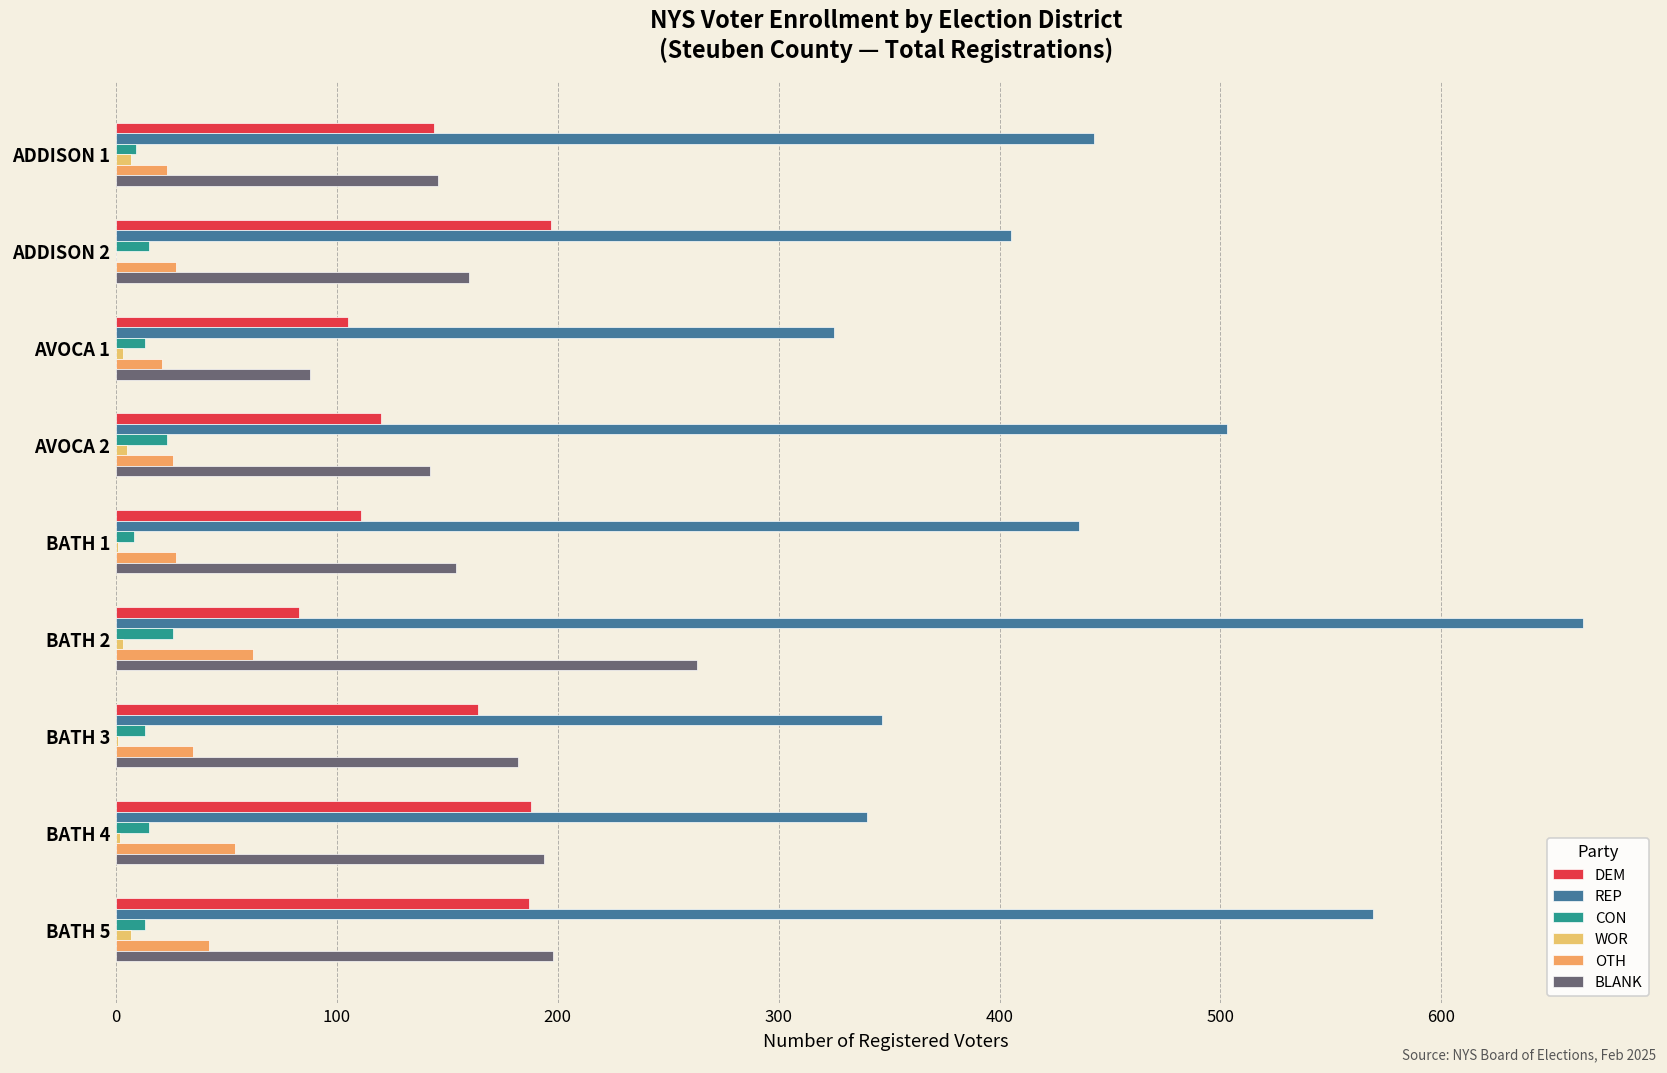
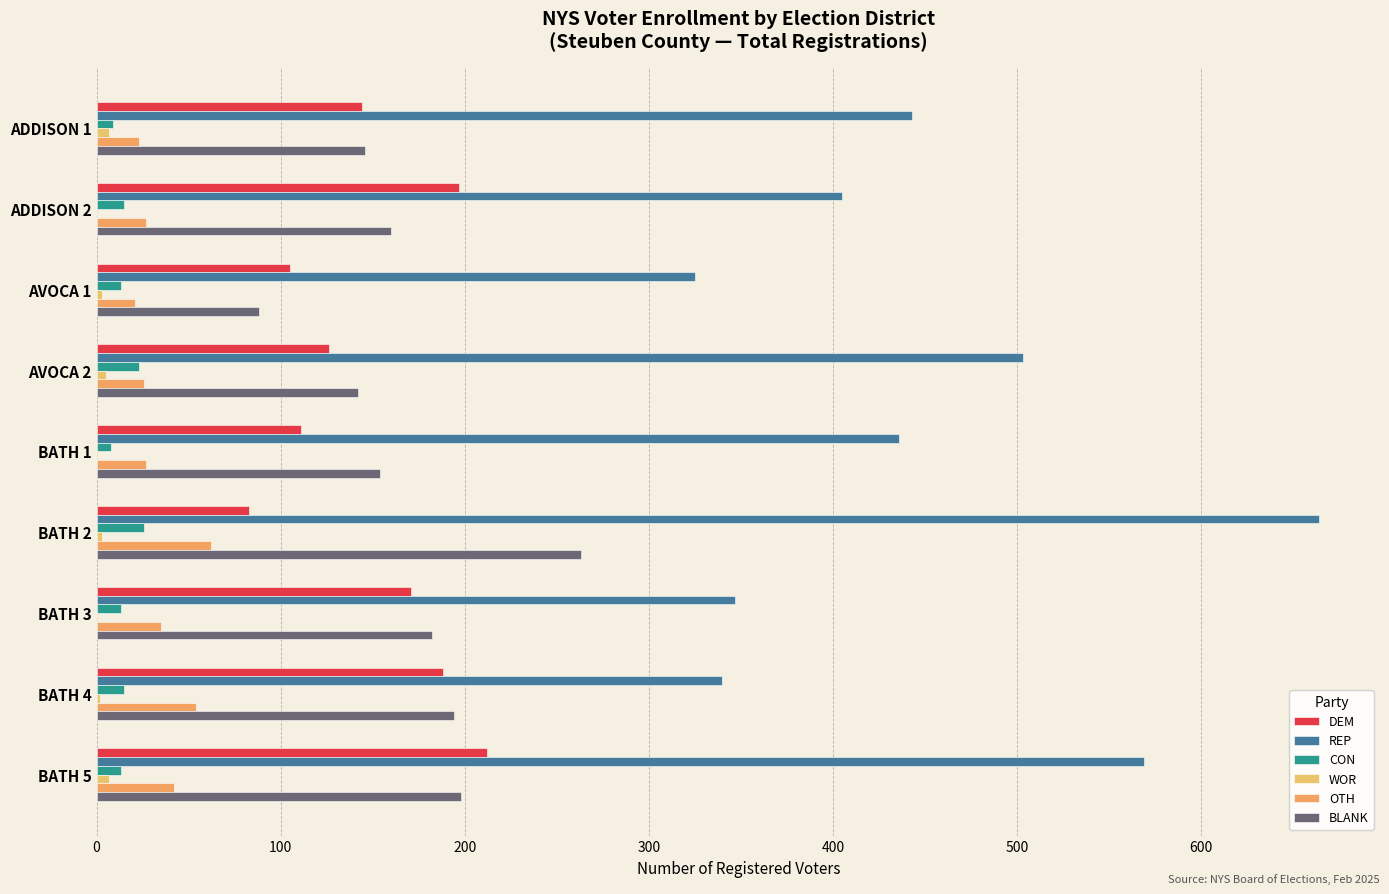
DEM, AVOCA 2: 120 -> 126
DEM, BATH 3: 164 -> 171
DEM, BATH 5: 187 -> 212
